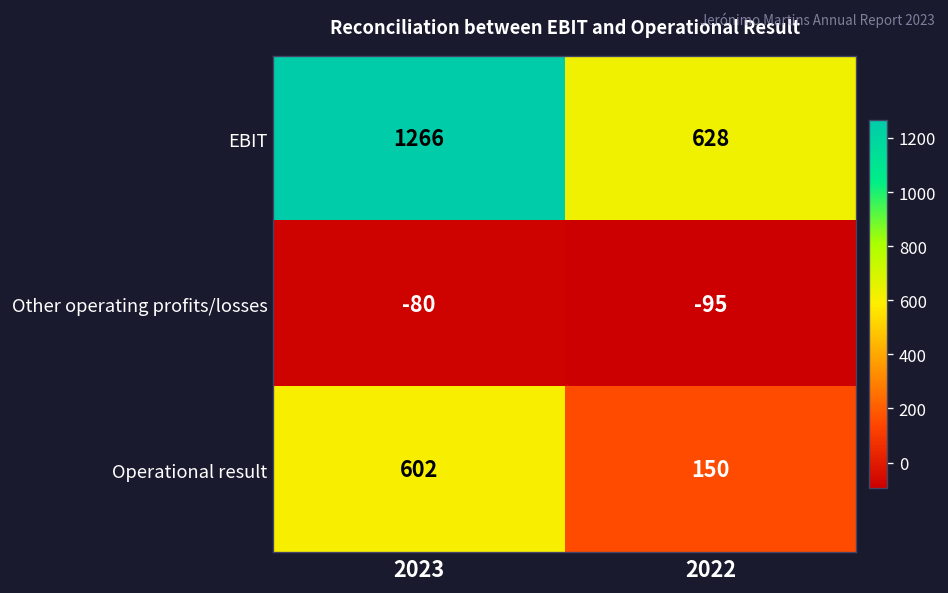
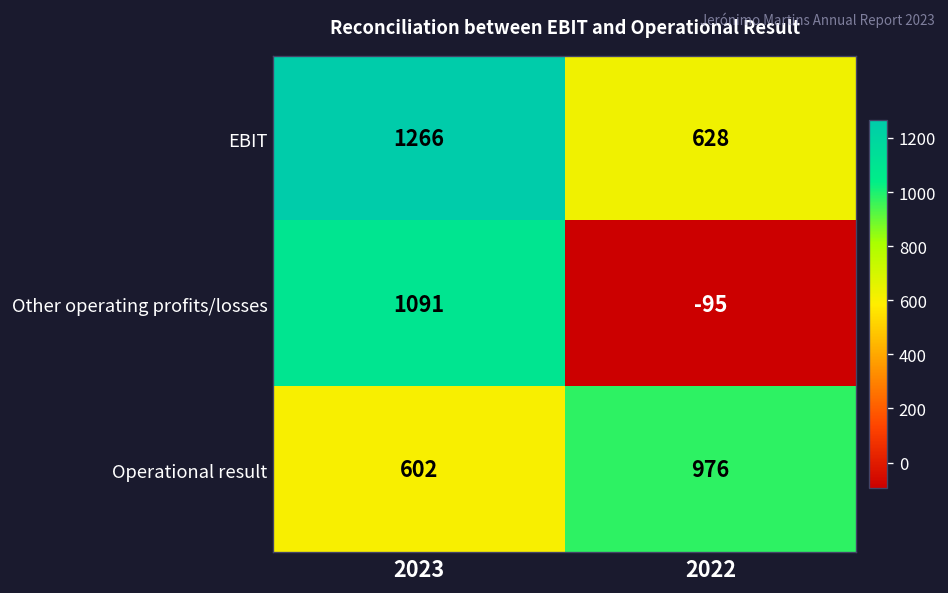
Other operating profits/losses, 2023: -80 -> 1091
Operational result, 2022: 150 -> 976
